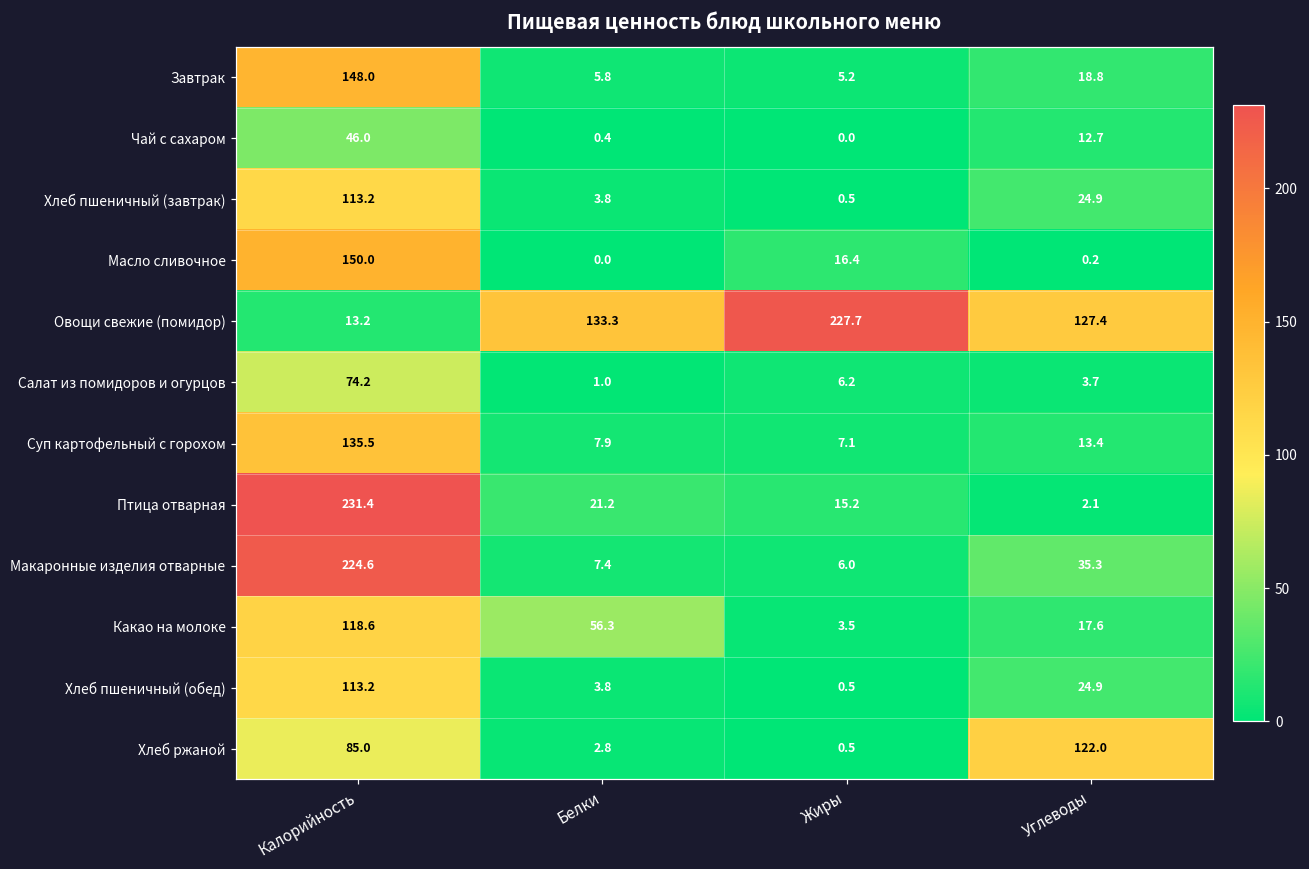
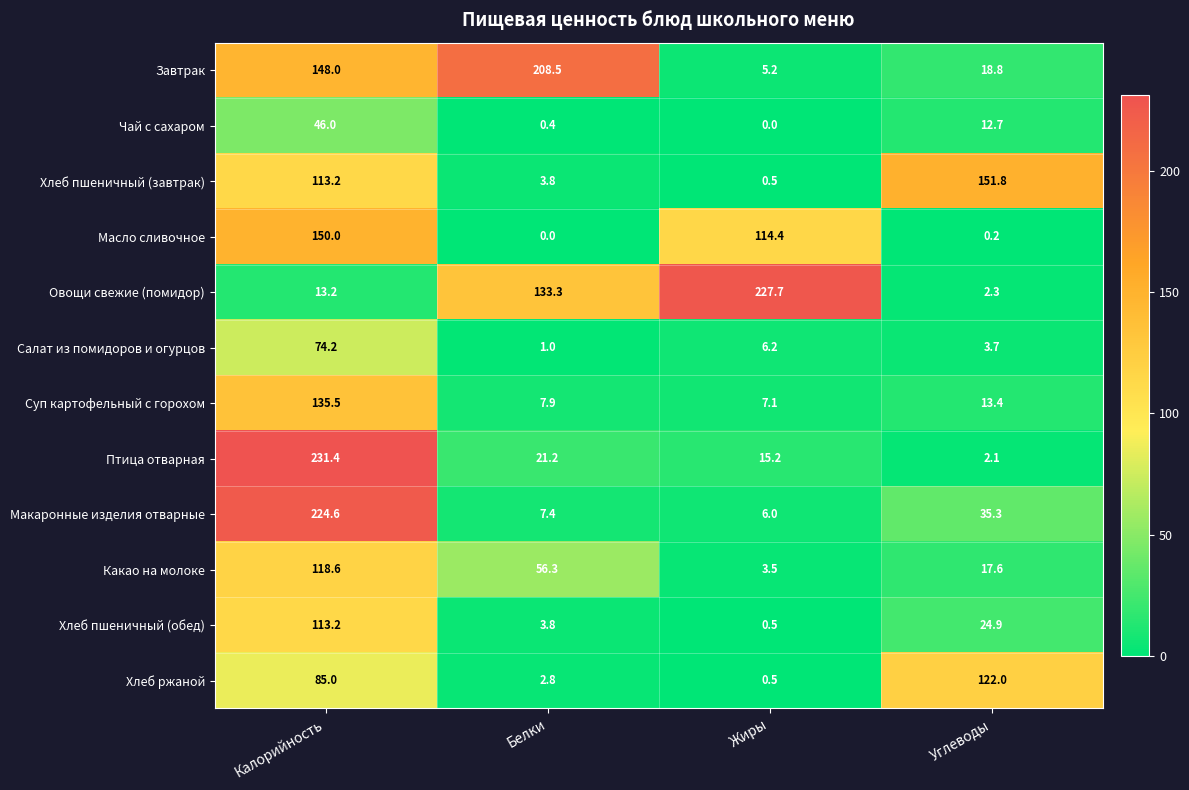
Завтрак, Белки: 5.8 -> 208.5
Хлеб пшеничный (завтрак), Углеводы: 24.9 -> 151.8
Масло сливочное, Жиры: 16.4 -> 114.4
Овощи свежие (помидор), Углеводы: 127.4 -> 2.3
